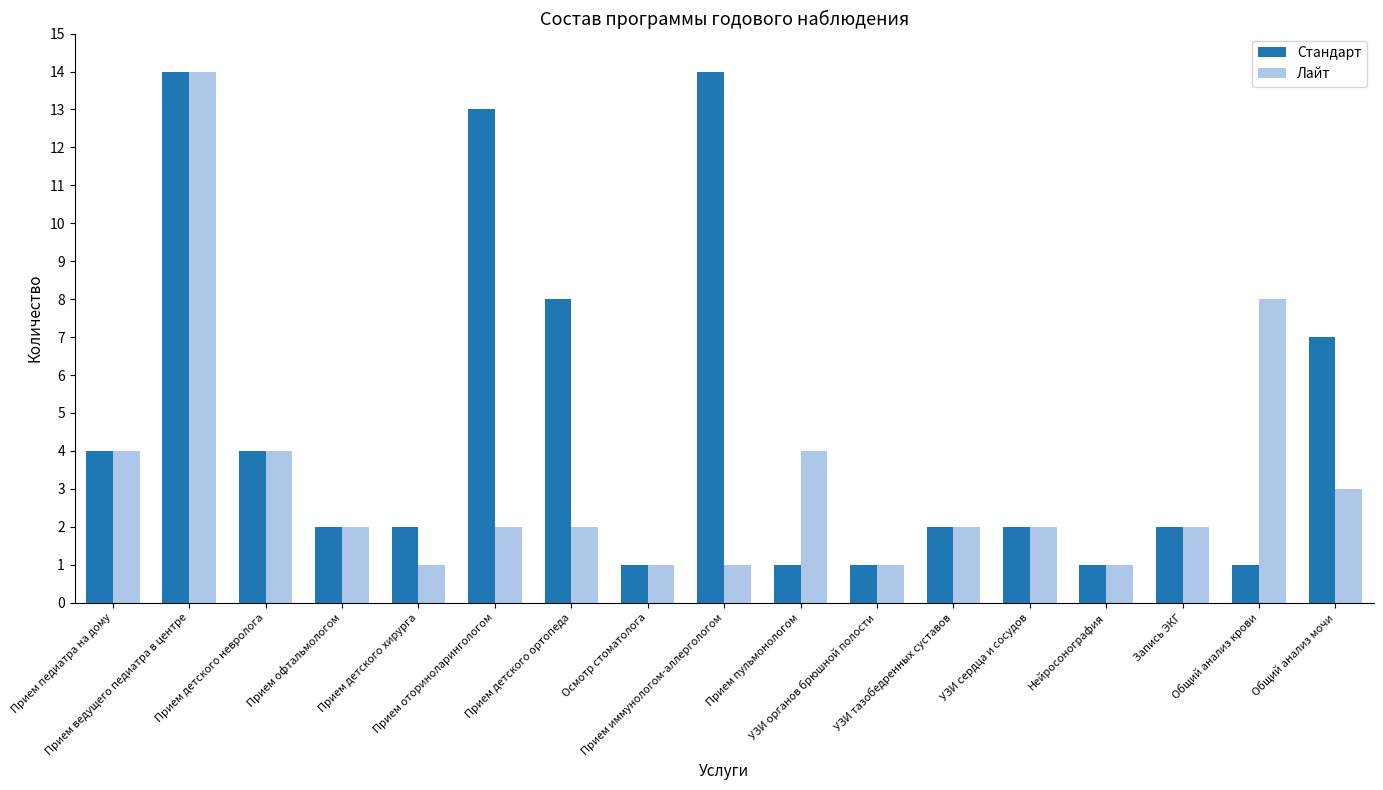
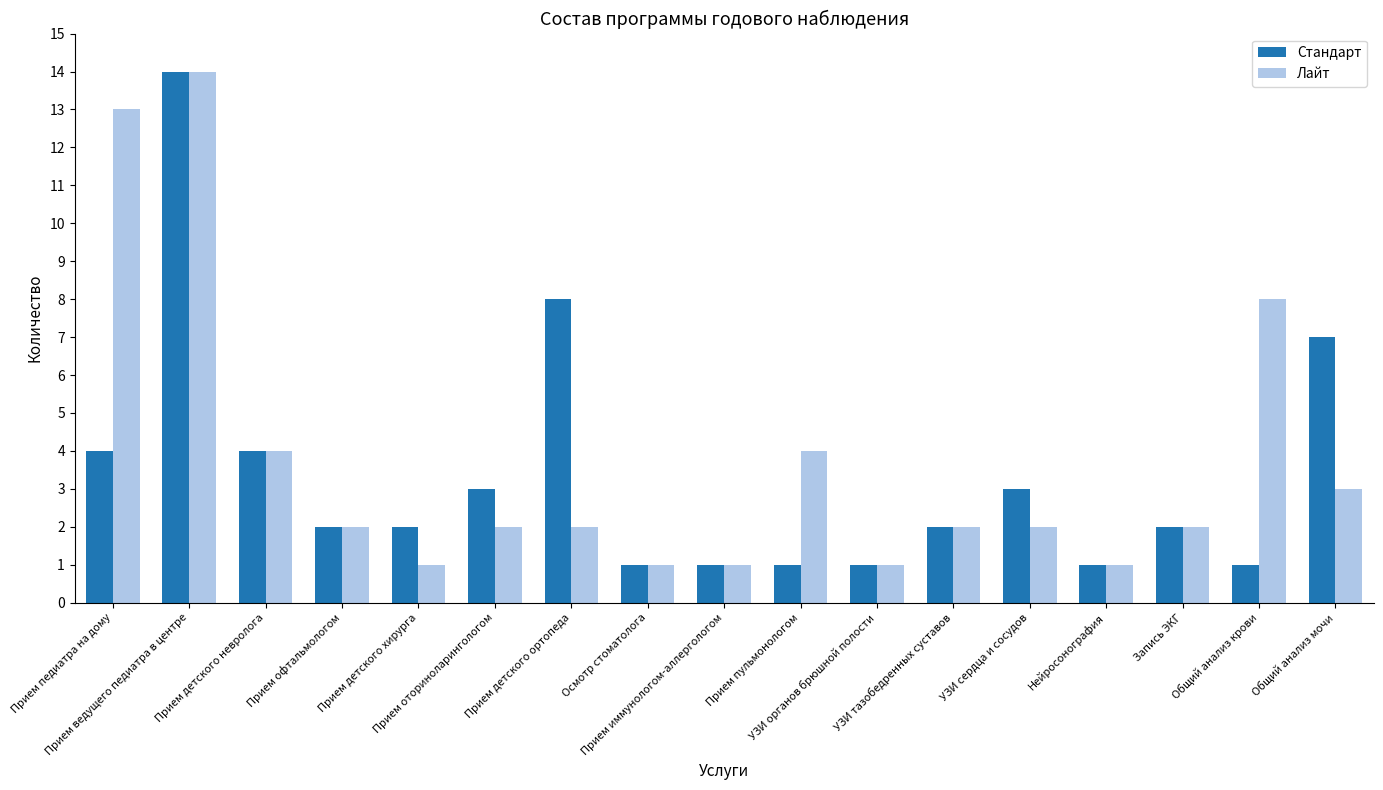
Лайт, Прием педиатра на дому: 4 -> 13
Стандарт, Прием оториноларингологом: 13 -> 3
Стандарт, Прием иммунологом-аллергологом: 14 -> 1
Стандарт, УЗИ сердца и сосудов: 2 -> 3
